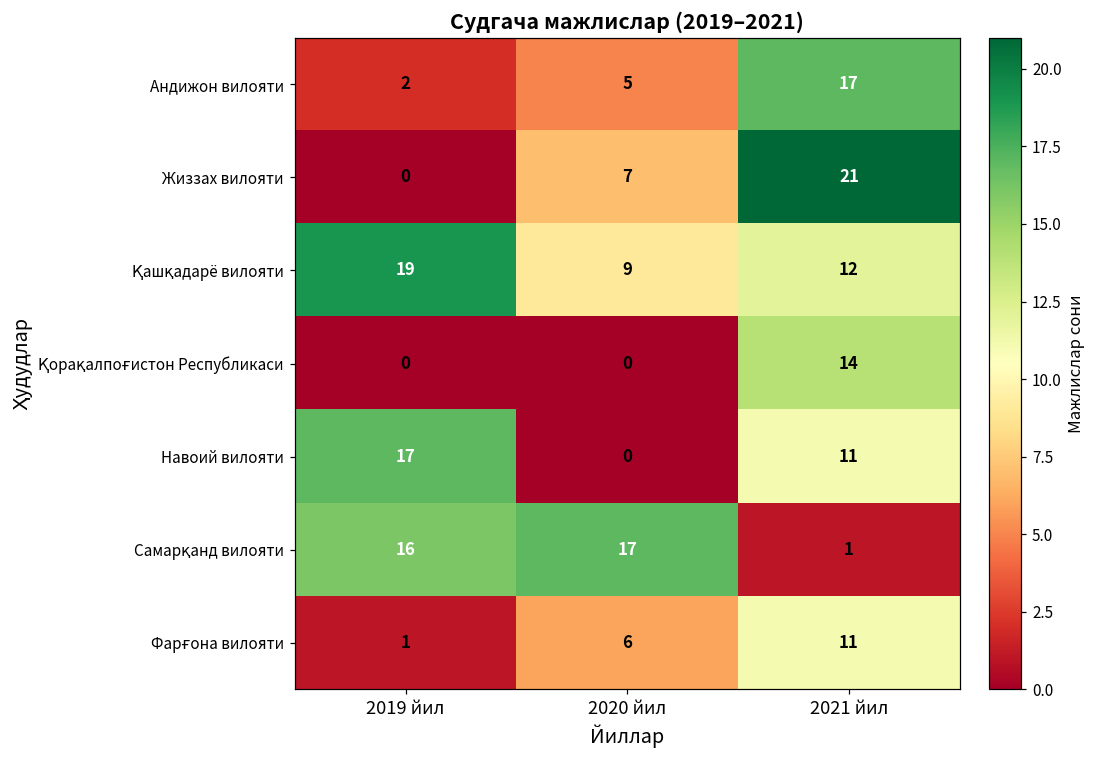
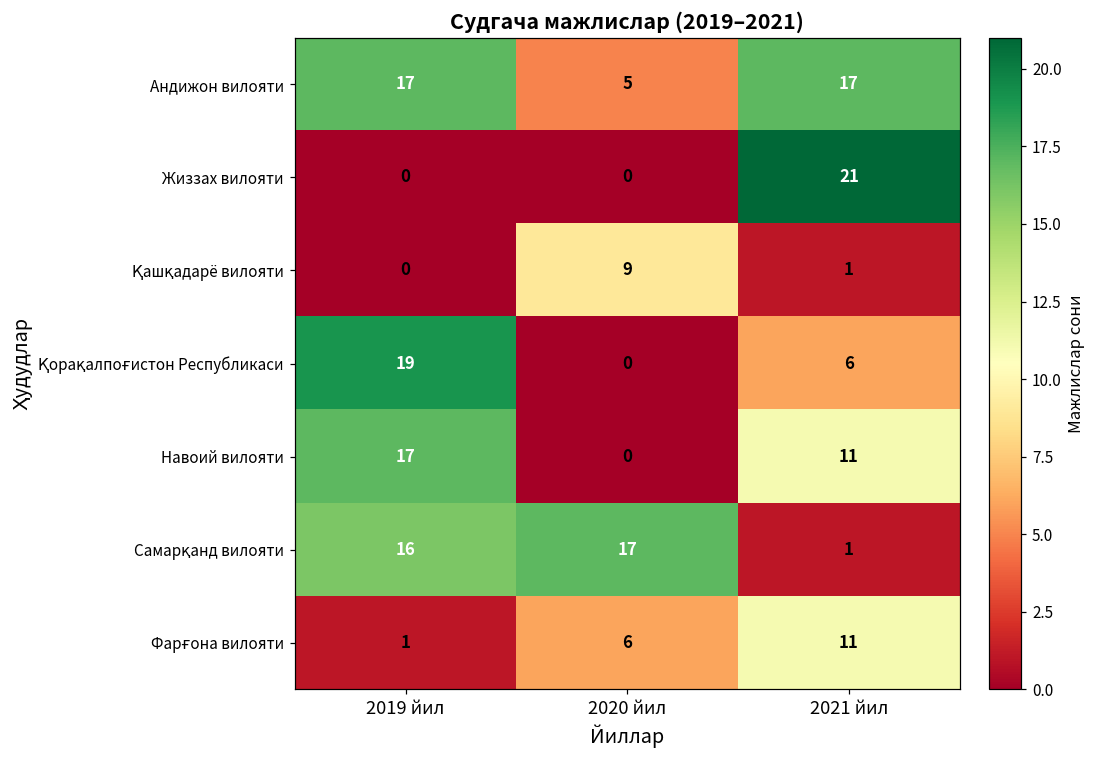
Андижон вилояти, 2019 йил: 2 -> 17
Жиззах вилояти, 2020 йил: 7 -> 0
Қашқадарё вилояти, 2019 йил: 19 -> 0
Қашқадарё вилояти, 2021 йил: 12 -> 1
Қорақалпоғистон Республикаси, 2019 йил: 0 -> 19
Қорақалпоғистон Республикаси, 2021 йил: 14 -> 6
